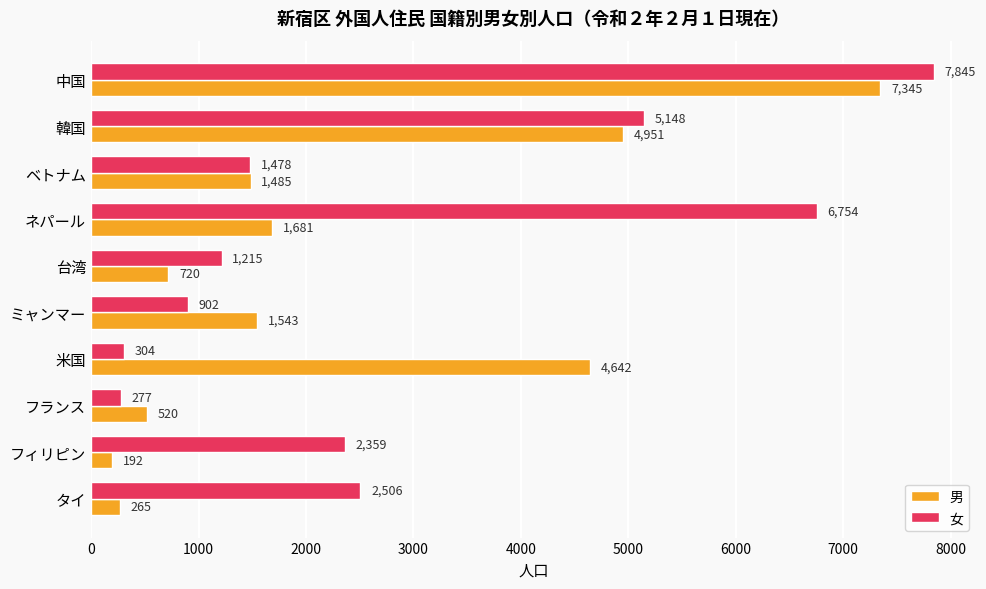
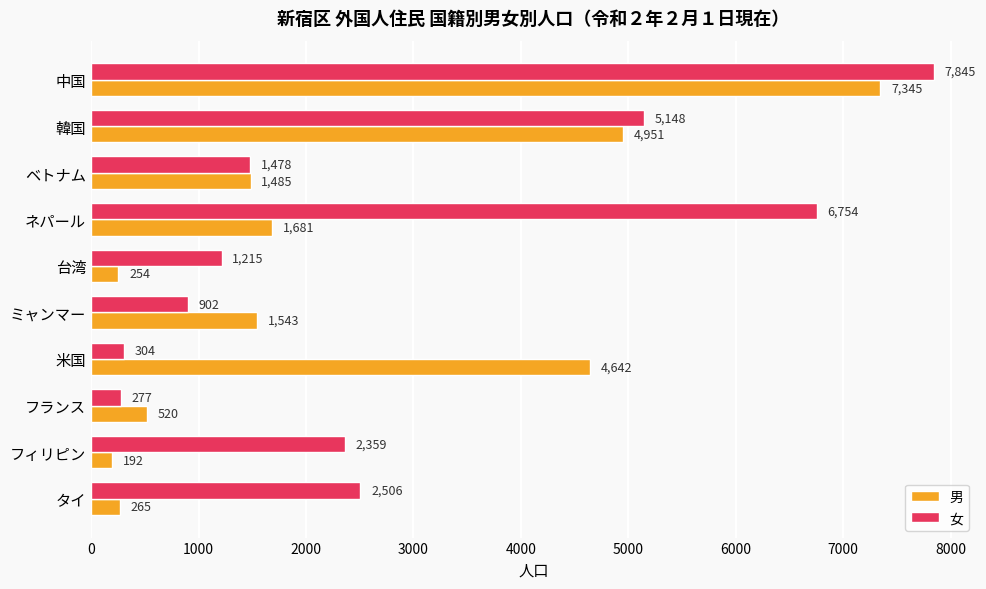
男, 台湾: 720 -> 254
